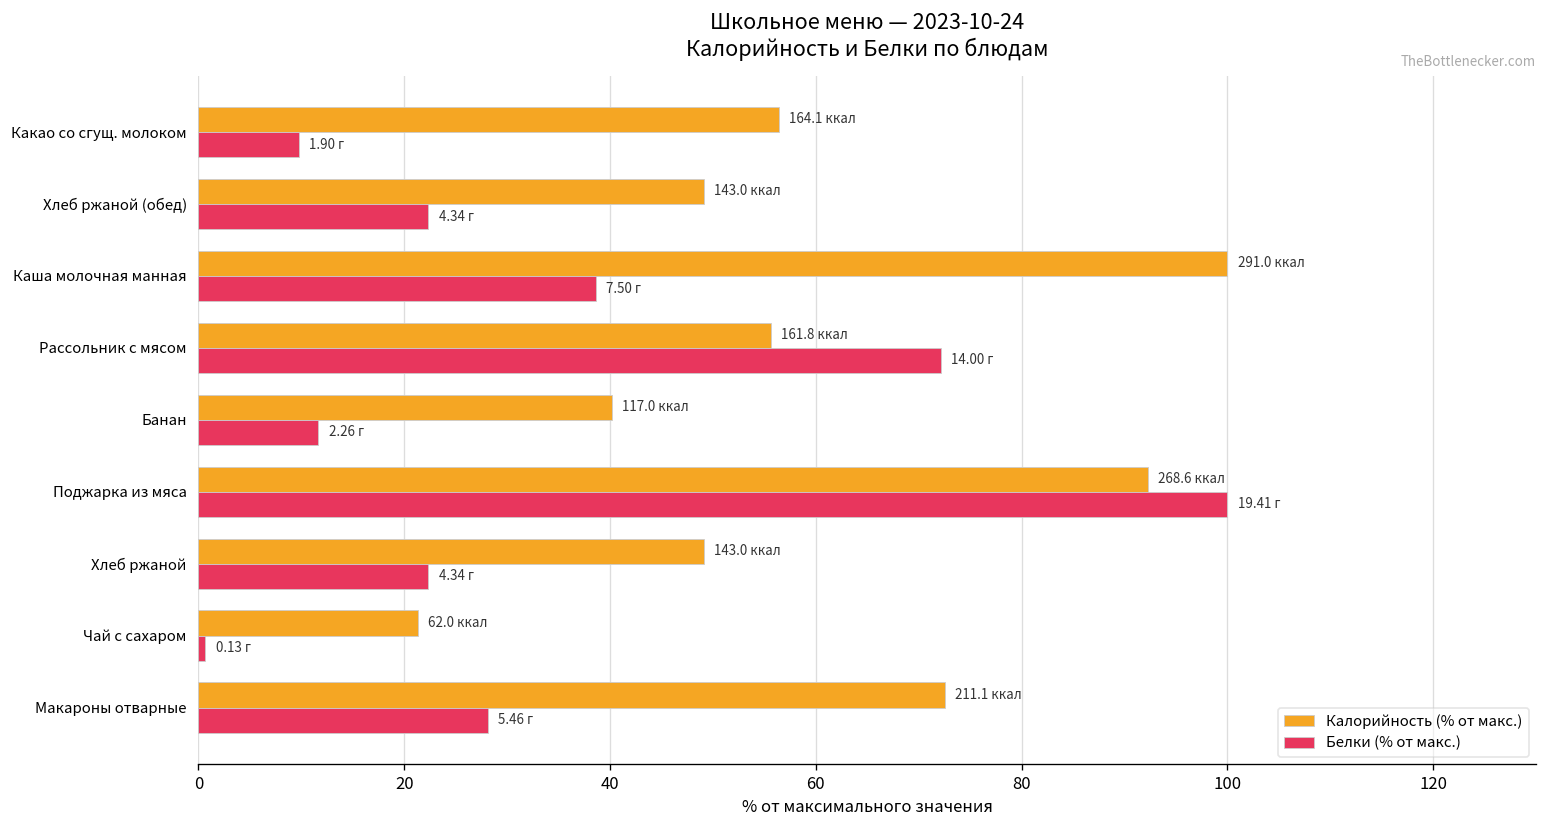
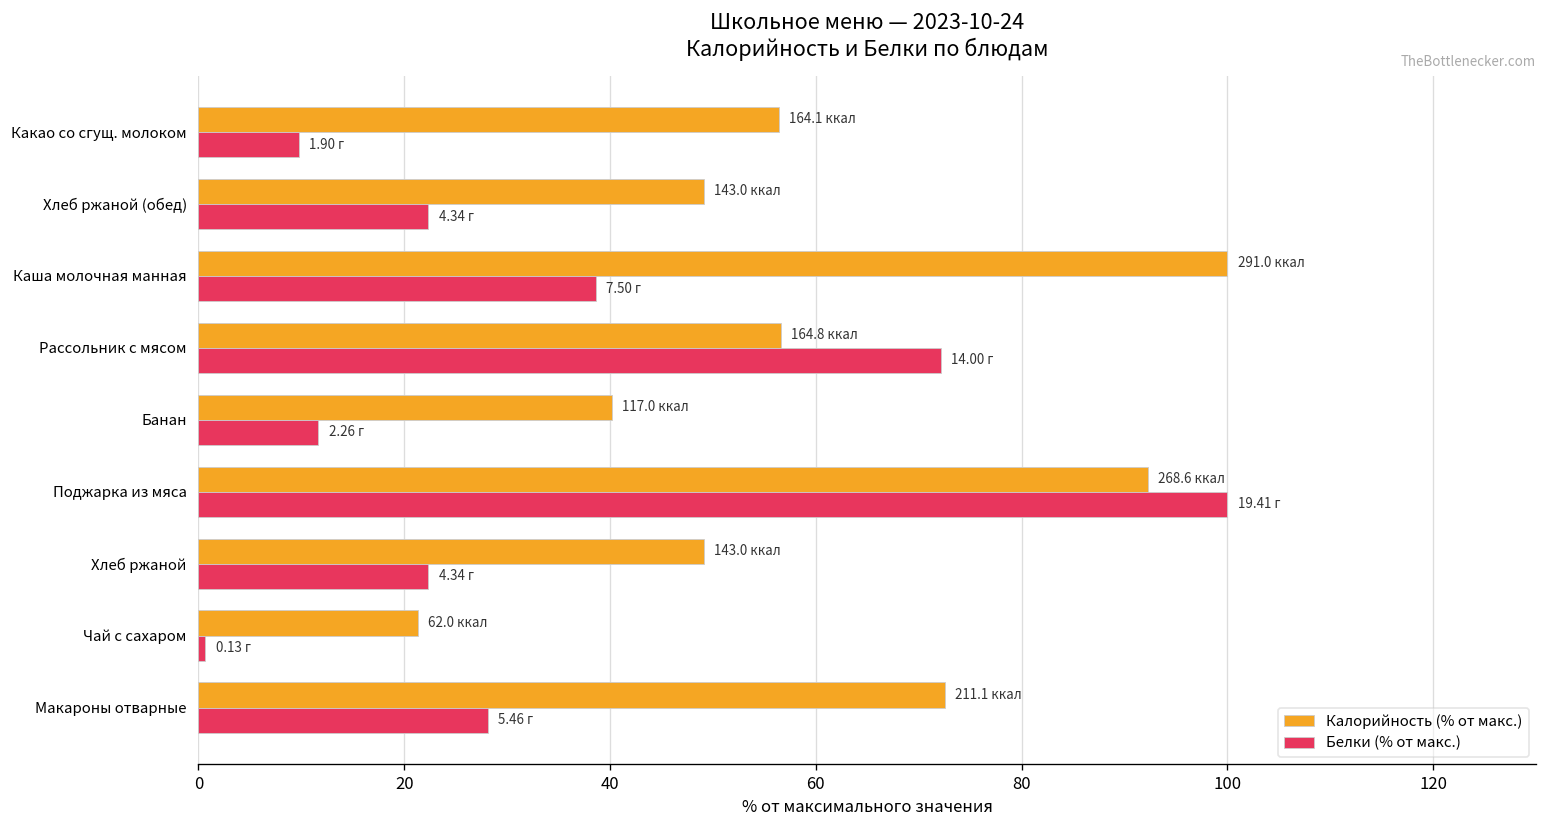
Калорийность (% от макс.), Рассольник с мясом: 161.8 -> 164.8
